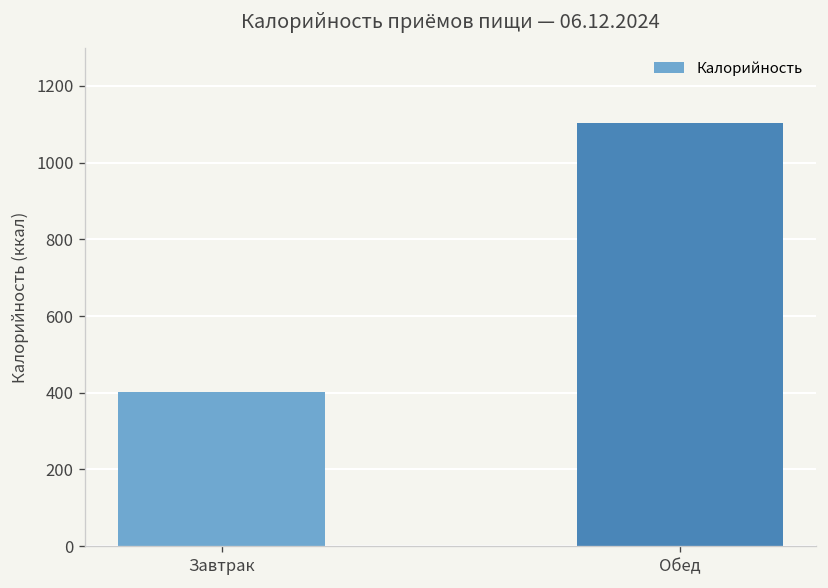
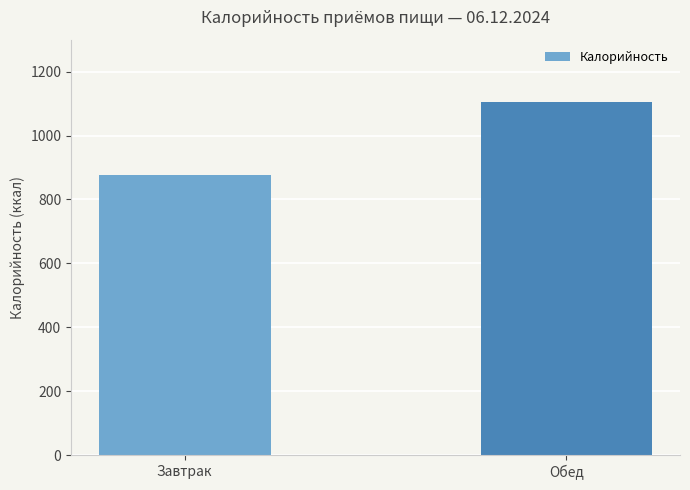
Завтрак: 400 -> 880
